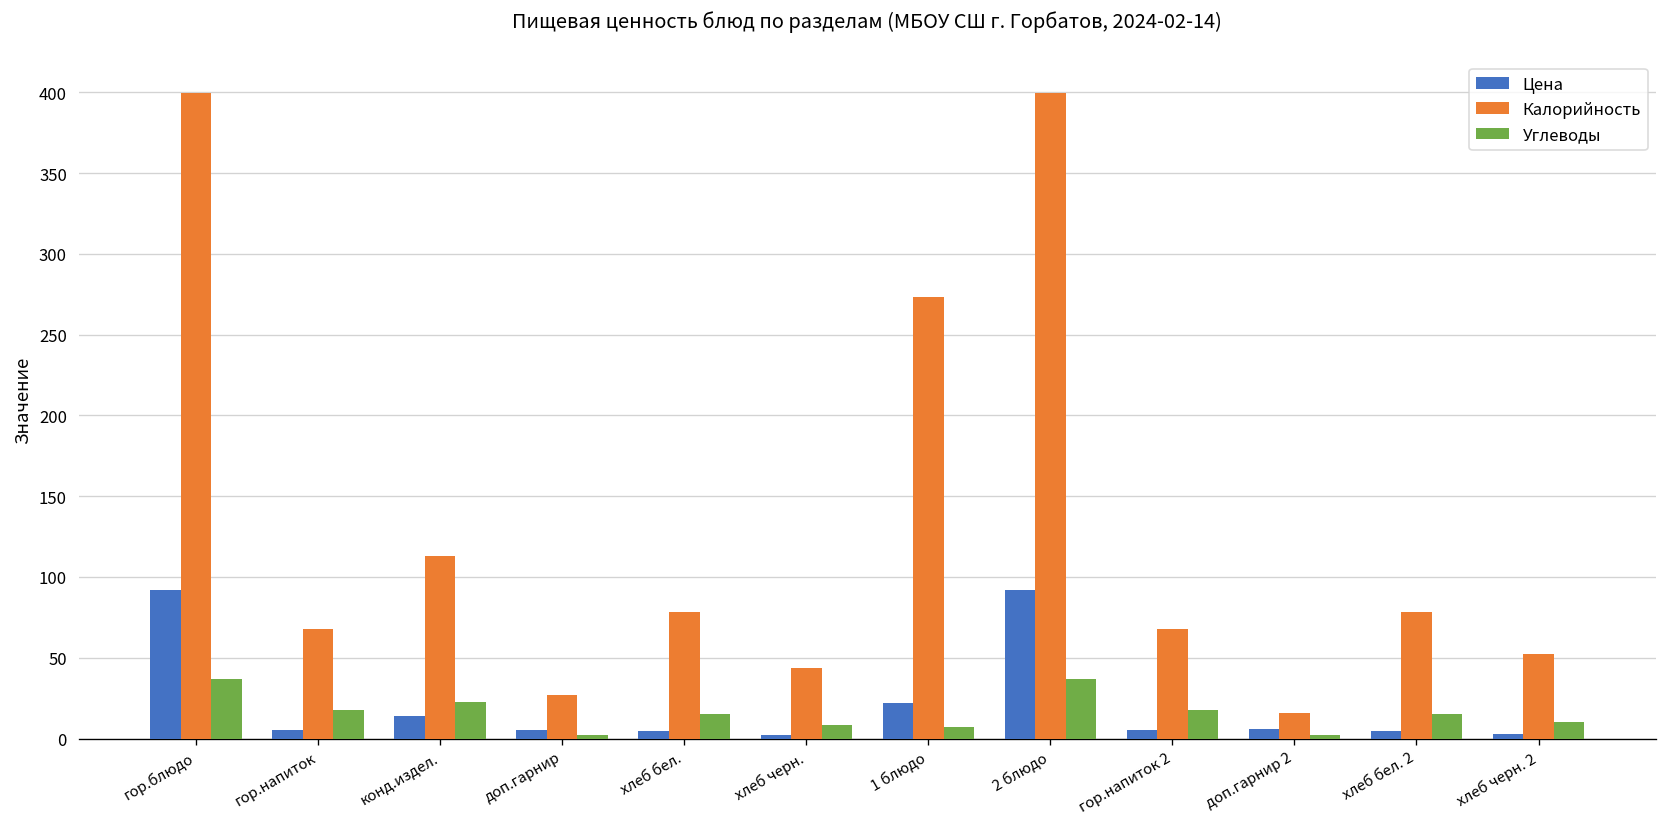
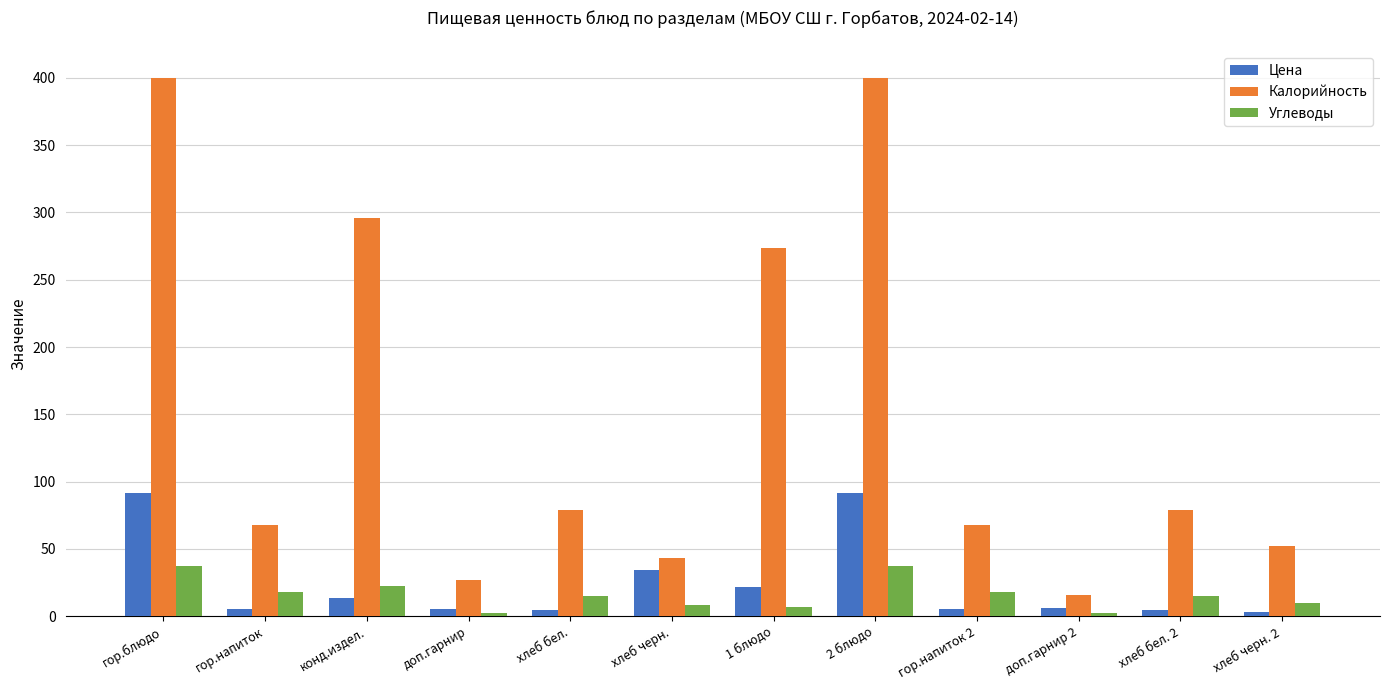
Калорийность, конд.издел.: 113 -> 296
Цена, хлеб черн.: 2 -> 34
